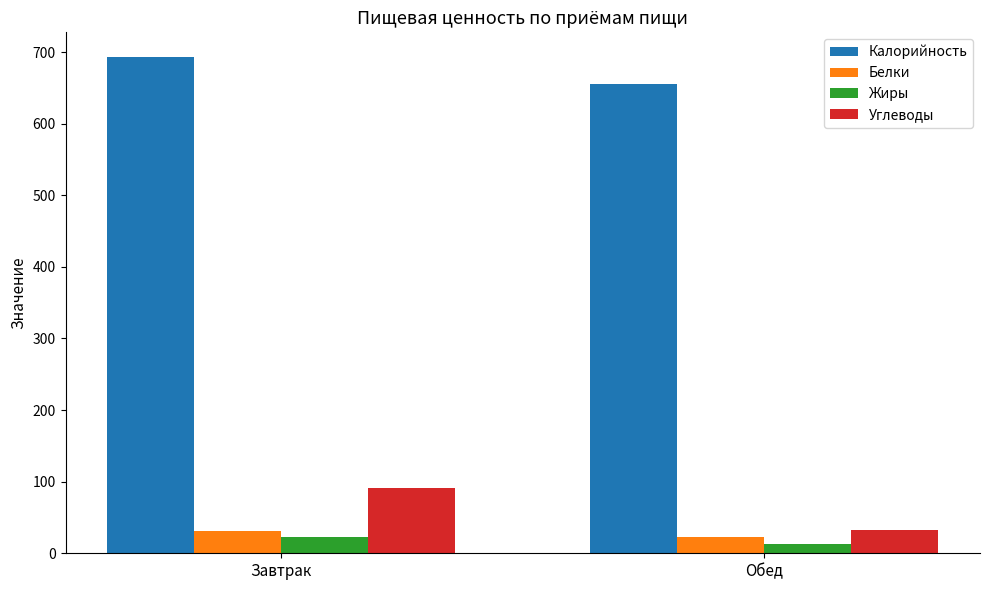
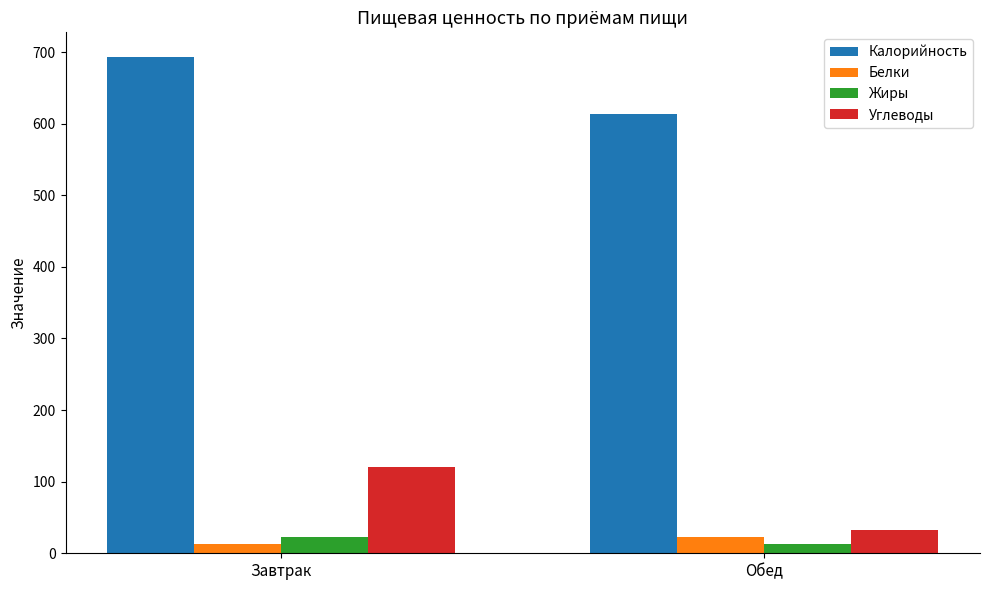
Белки, Завтрак: 30 -> 10
Углеводы, Завтрак: 90 -> 120
Калорийность, Обед: 660 -> 610
